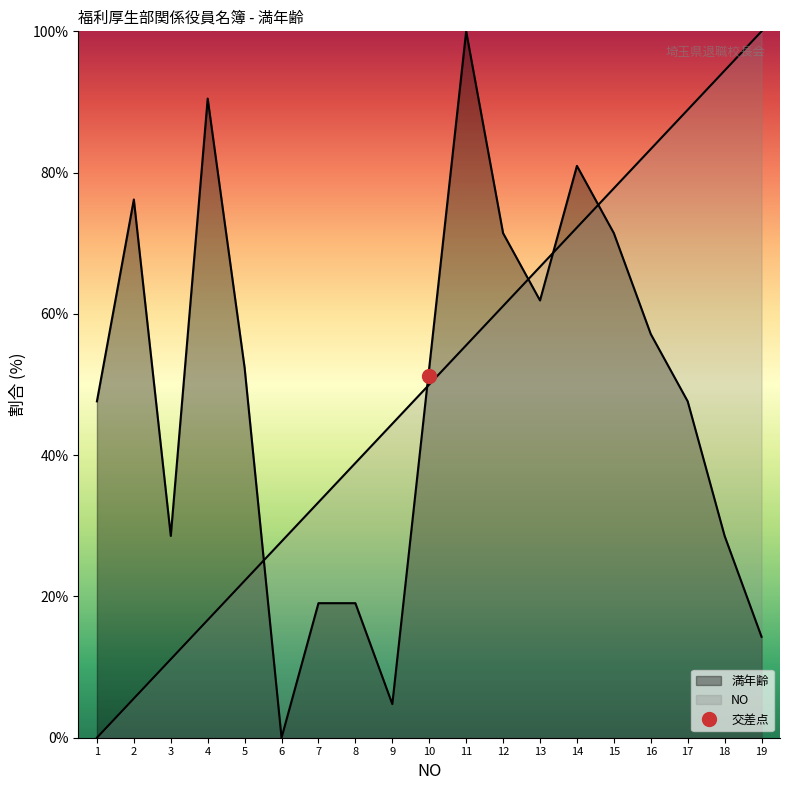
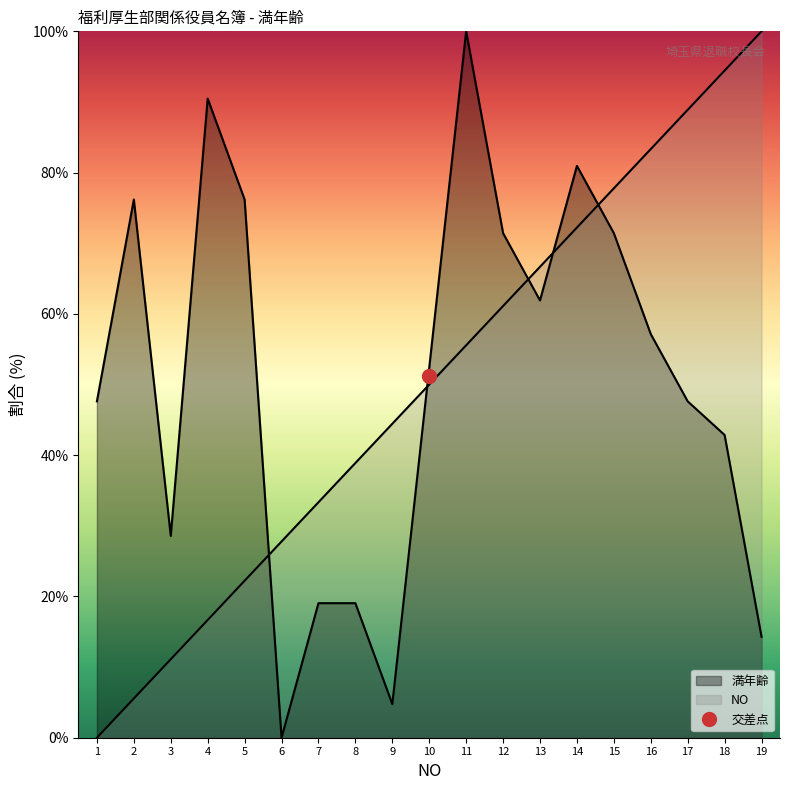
満年齢, 5: 52% -> 76%
満年齢, 18: 29% -> 43%
